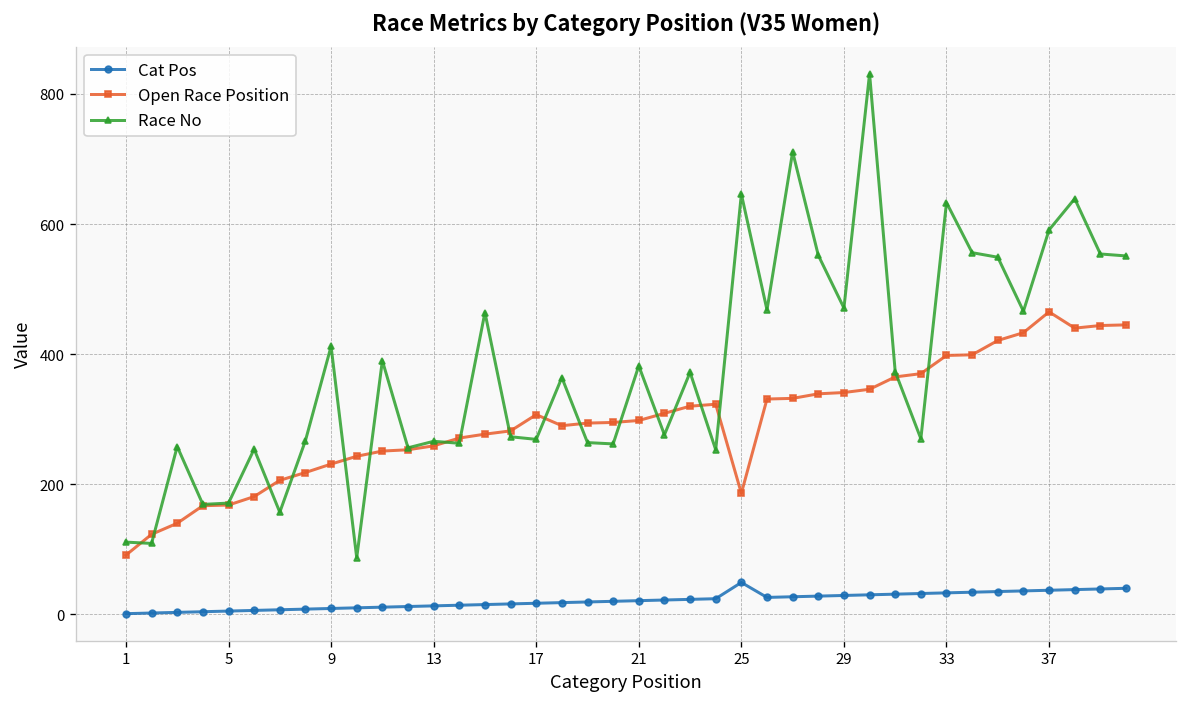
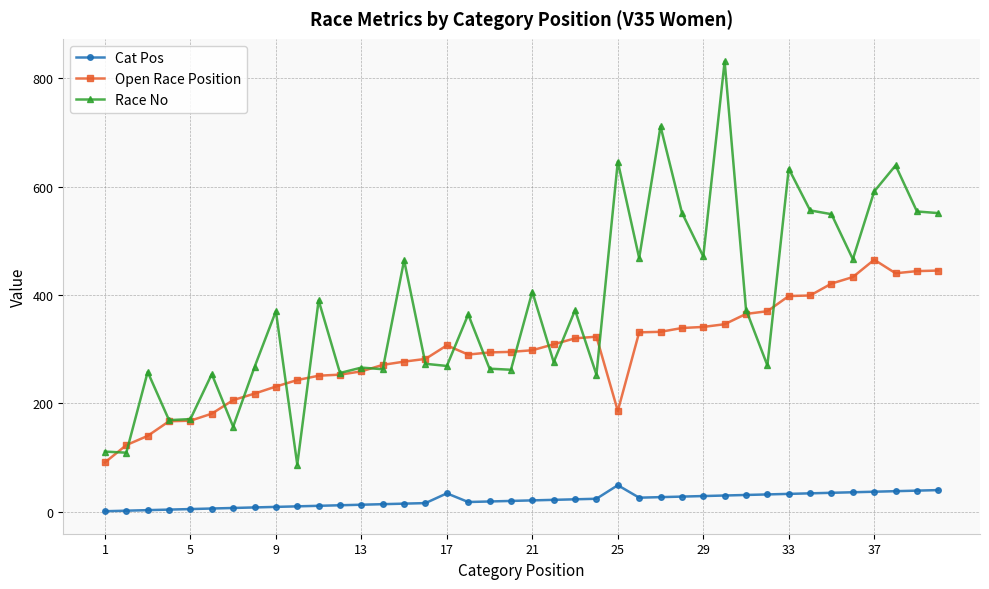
Race No, 9: 410 -> 370
Cat Pos, 17: 20 -> 30
Race No, 21: 380 -> 410
